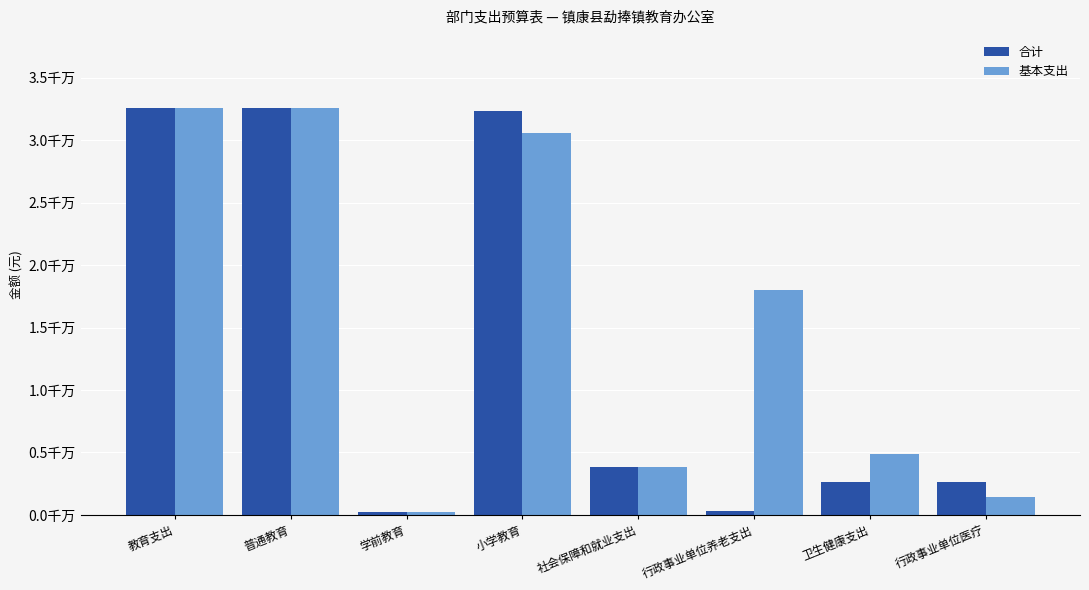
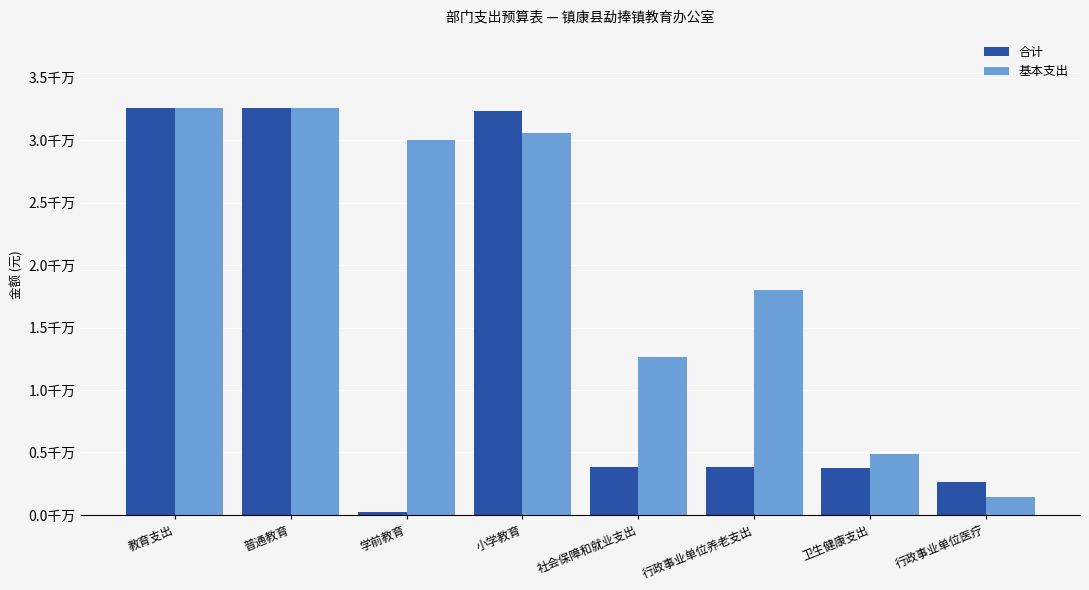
基本支出, 学前教育: 0.02千万 -> 3.00千万
基本支出, 社会保障和就业支出: 0.38千万 -> 1.27千万
合计, 行政事业单位养老支出: 0.03千万 -> 0.38千万
合计, 卫生健康支出: 0.27千万 -> 0.38千万
